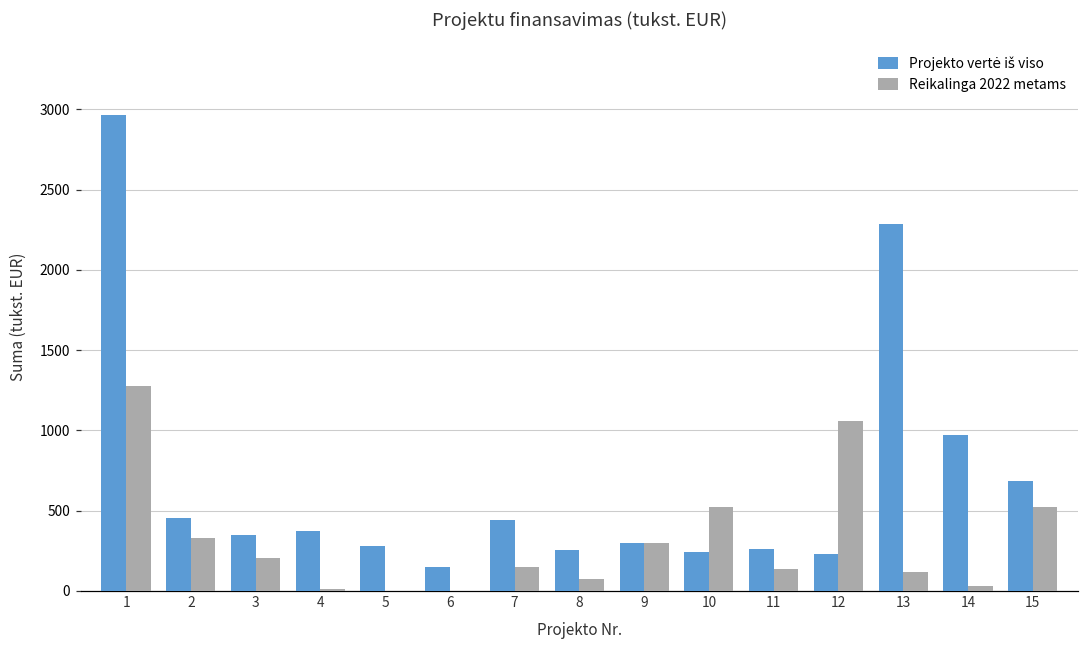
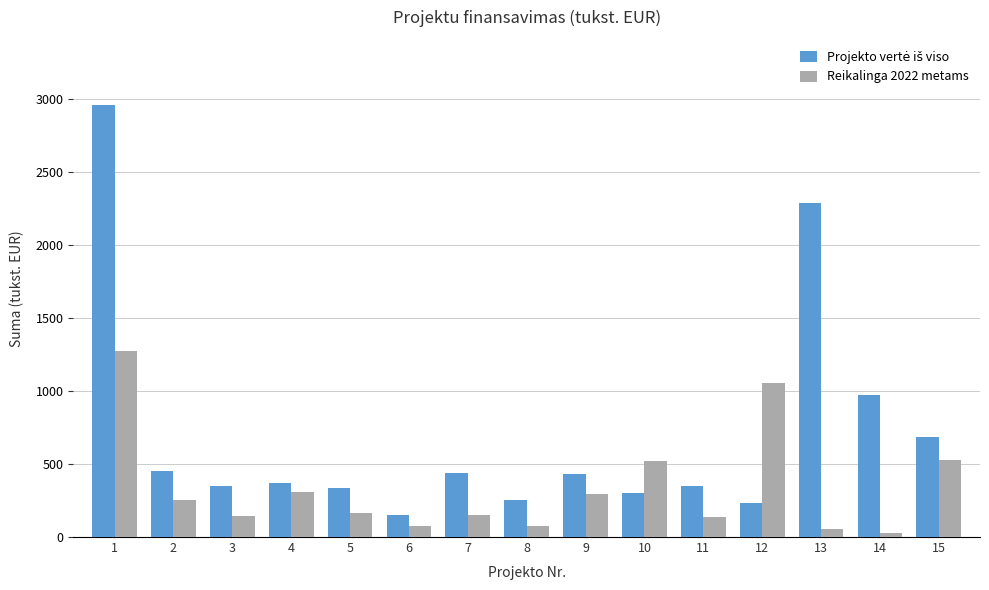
Reikalinga 2022 metams, 2: 330 -> 260
Reikalinga 2022 metams, 3: 210 -> 150
Reikalinga 2022 metams, 4: 10 -> 310
Projekto vertė iš viso, 5: 280 -> 340
Reikalinga 2022 metams, 5: 0 -> 170
Reikalinga 2022 metams, 6: 0 -> 80
Projekto vertė iš viso, 9: 300 -> 430
Projekto vertė iš viso, 10: 240 -> 300
Projekto vertė iš viso, 11: 260 -> 350
Reikalinga 2022 metams, 13: 120 -> 50
